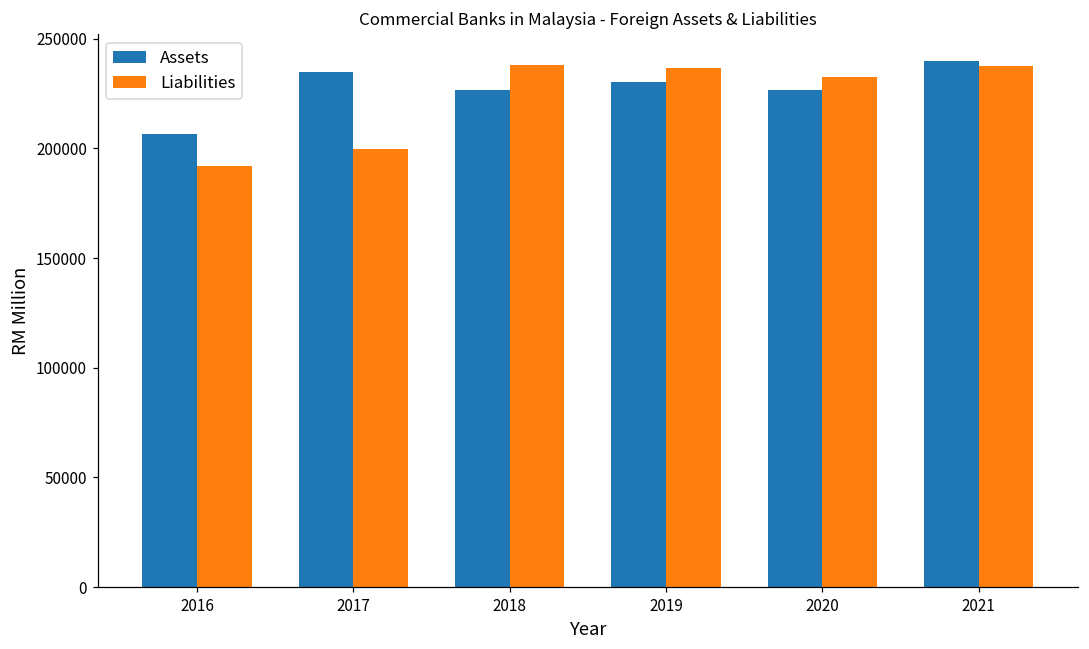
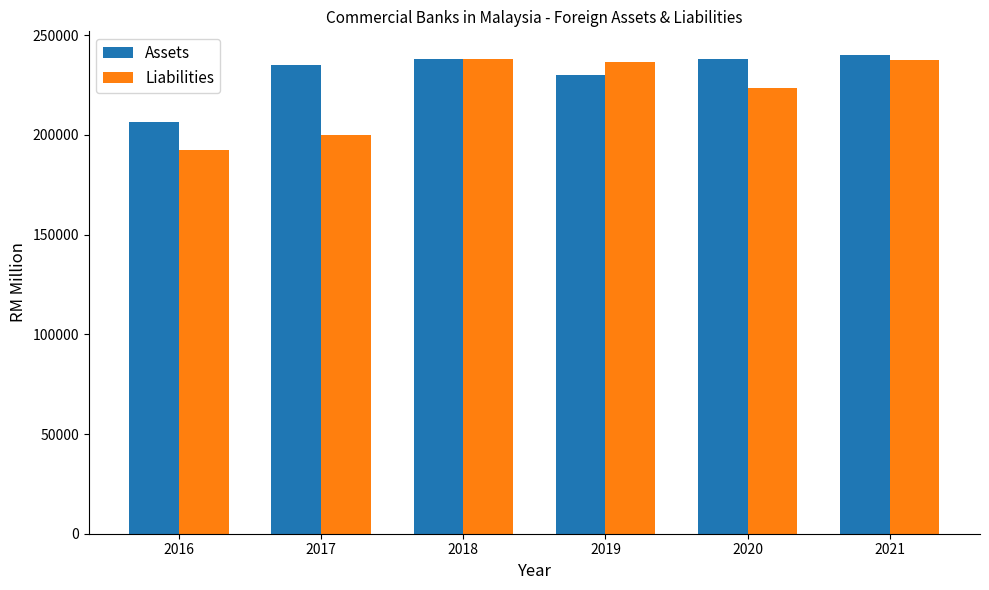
Assets, 2018: 227000 -> 238000
Assets, 2020: 227000 -> 238000
Liabilities, 2020: 233000 -> 223000
